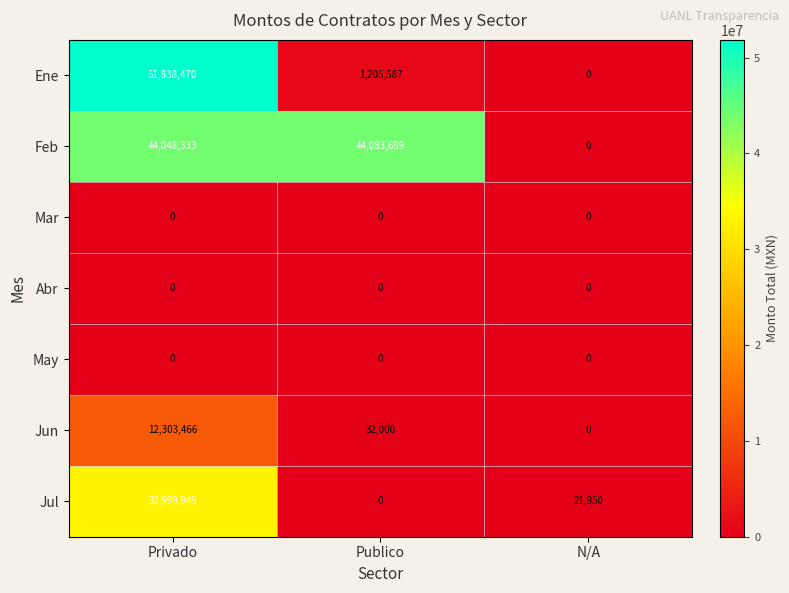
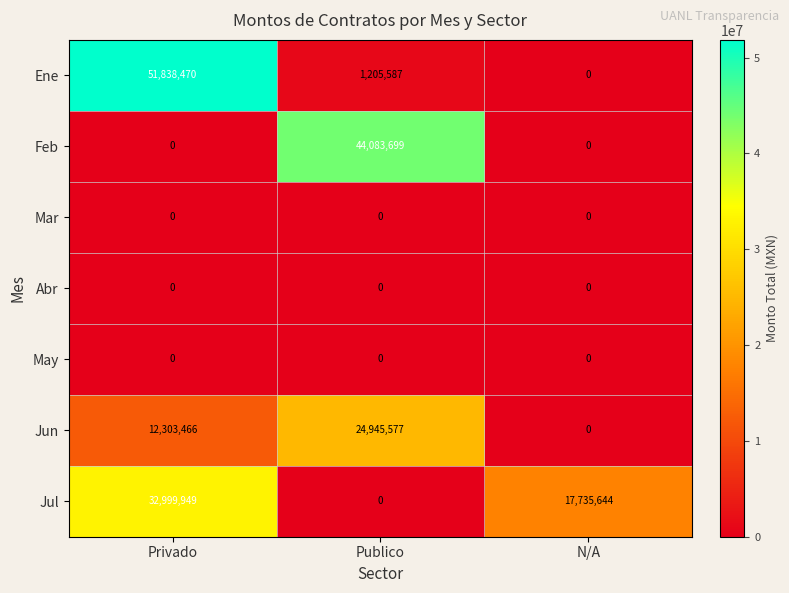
Feb, Privado: 44,048,333 -> 0
Jun, Publico: 32,000 -> 24,945,577
Jul, N/A: 21,950 -> 17,735,644
